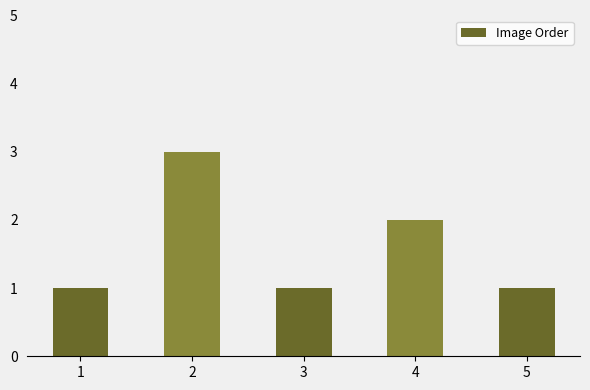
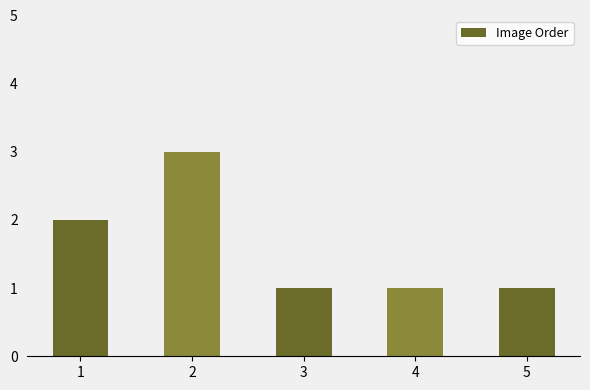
1: 1 -> 2
4: 2 -> 1
